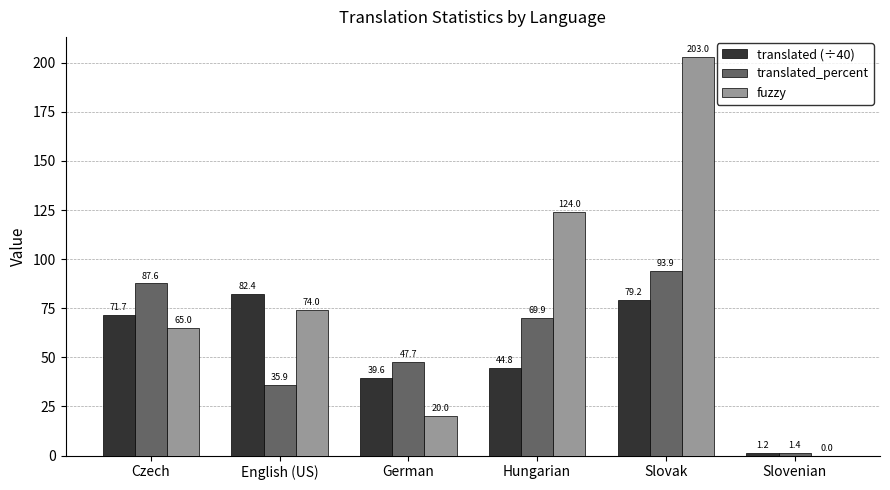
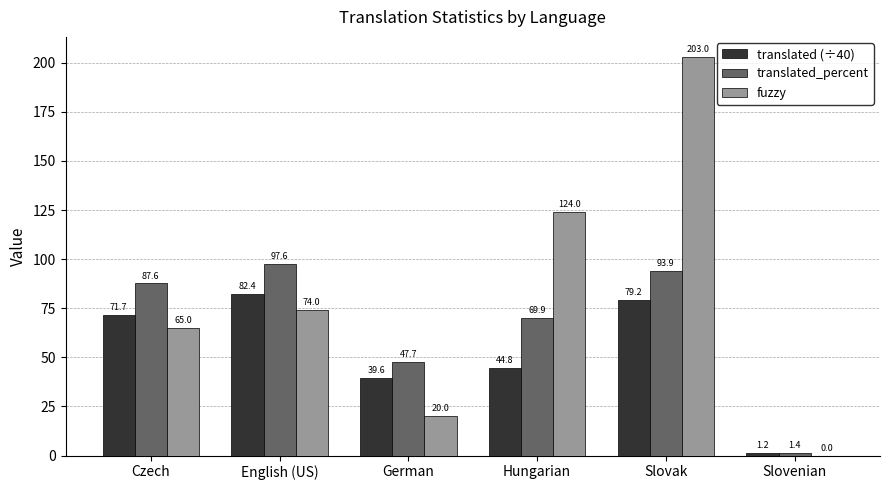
translated_percent, English (US): 35.9 -> 97.6
